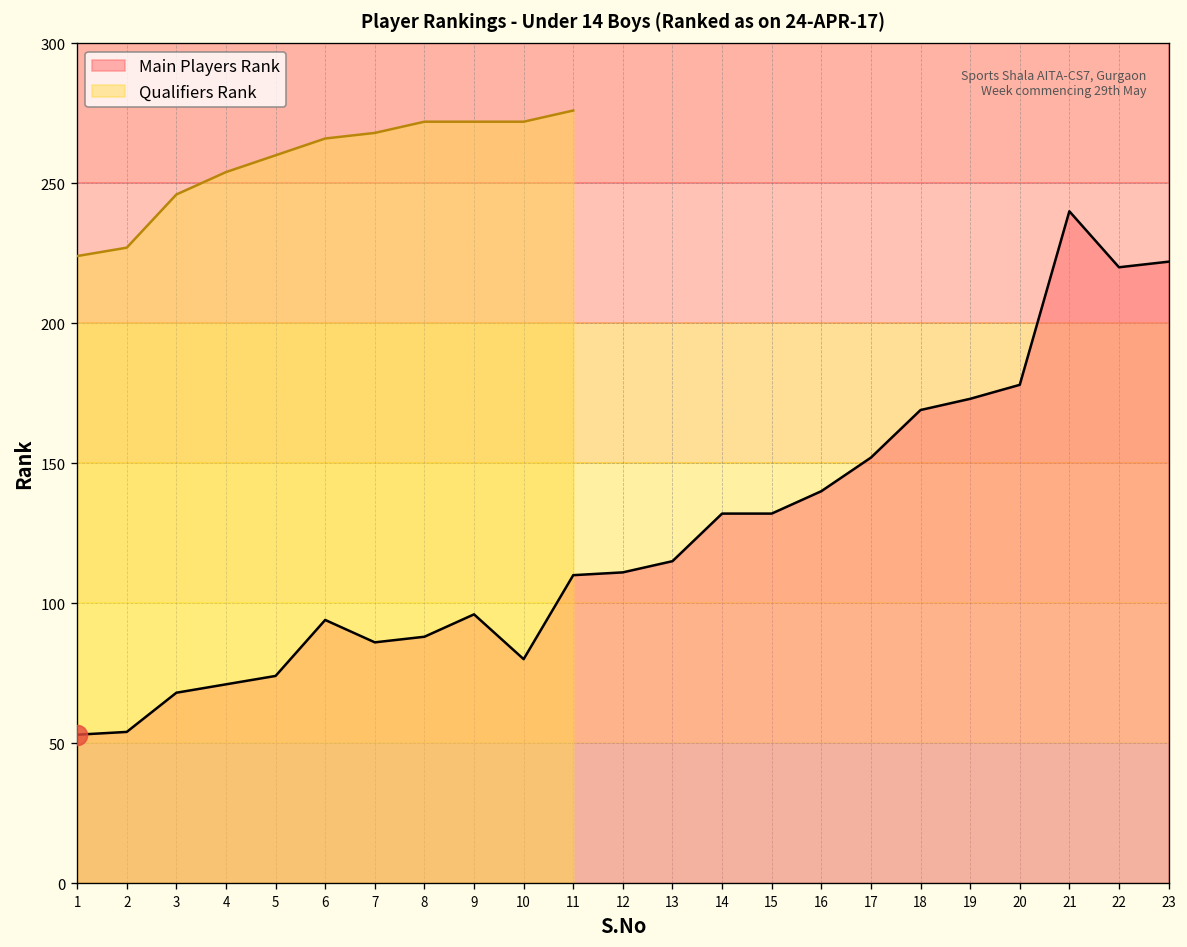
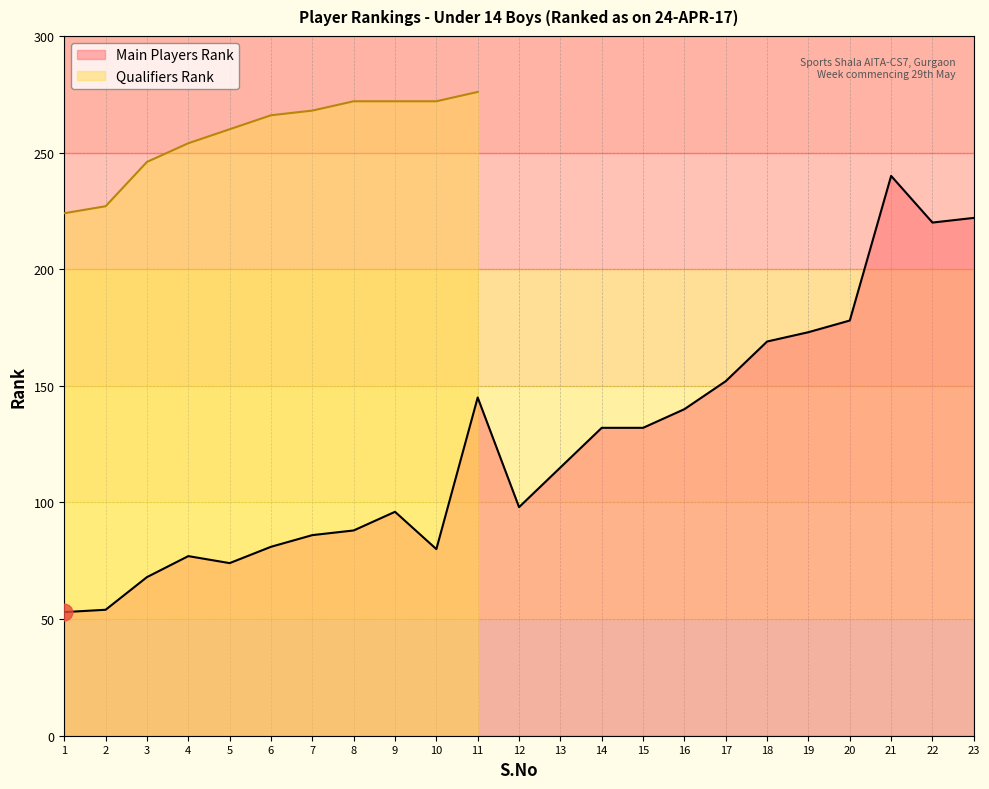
Main Players Rank, 4: 71 -> 77
Main Players Rank, 6: 94 -> 81
Main Players Rank, 11: 110 -> 145
Main Players Rank, 12: 111 -> 98
